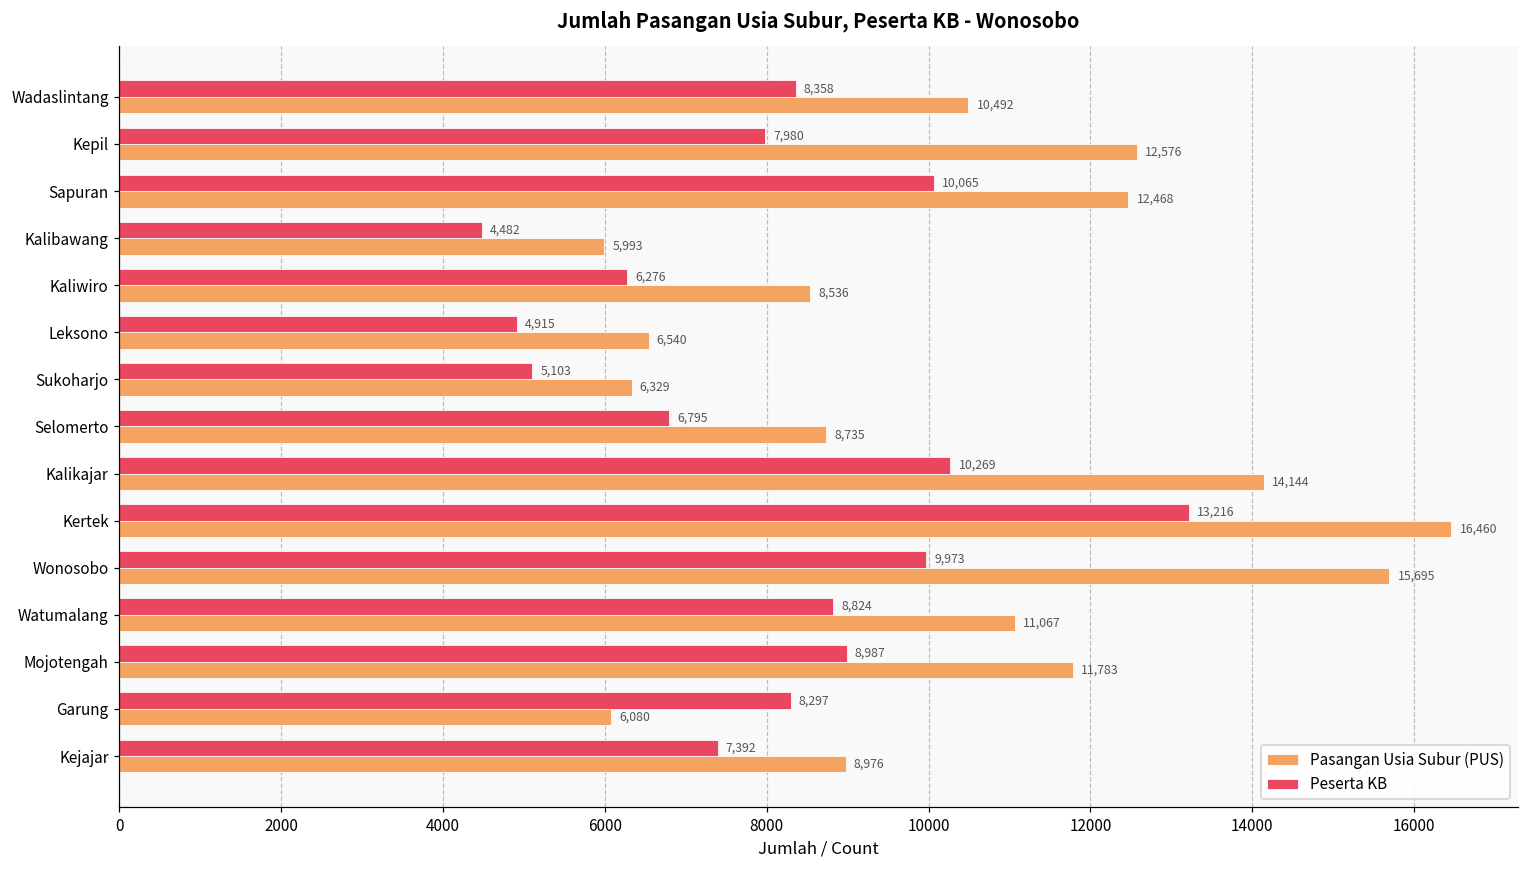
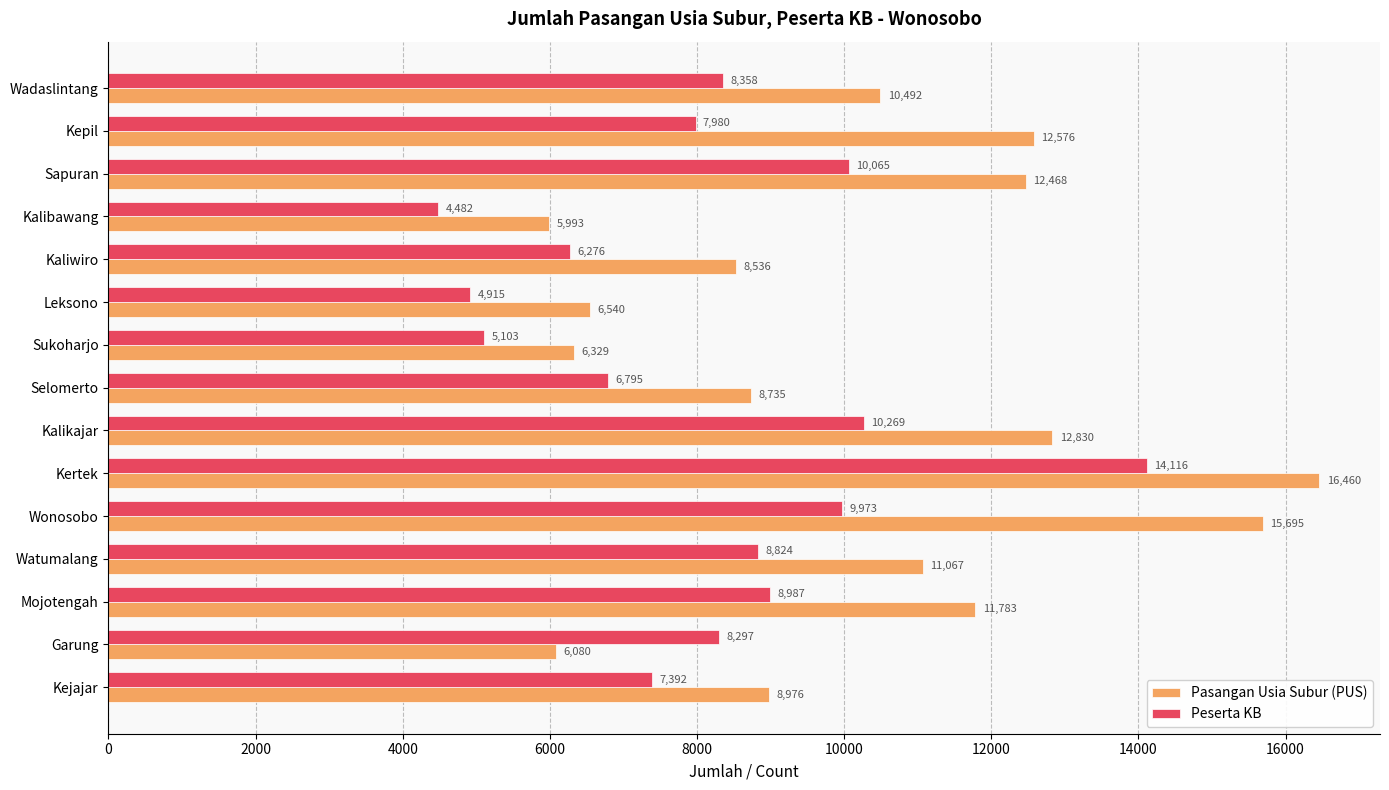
Pasangan Usia Subur (PUS), Kalikajar: 14,144 -> 12,830
Peserta KB, Kertek: 13,216 -> 14,116
